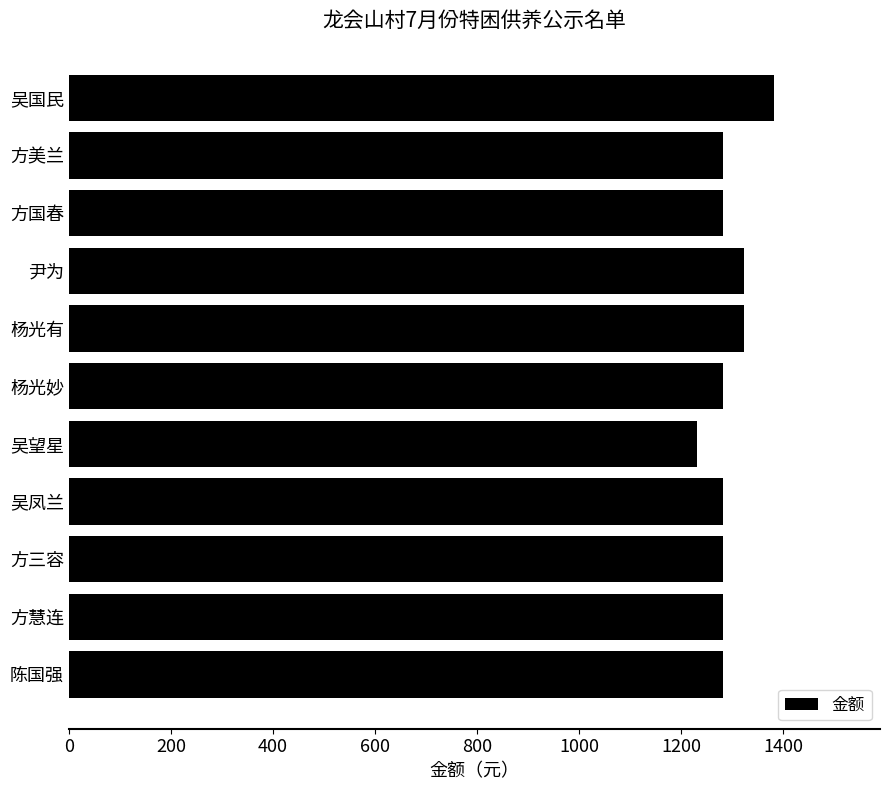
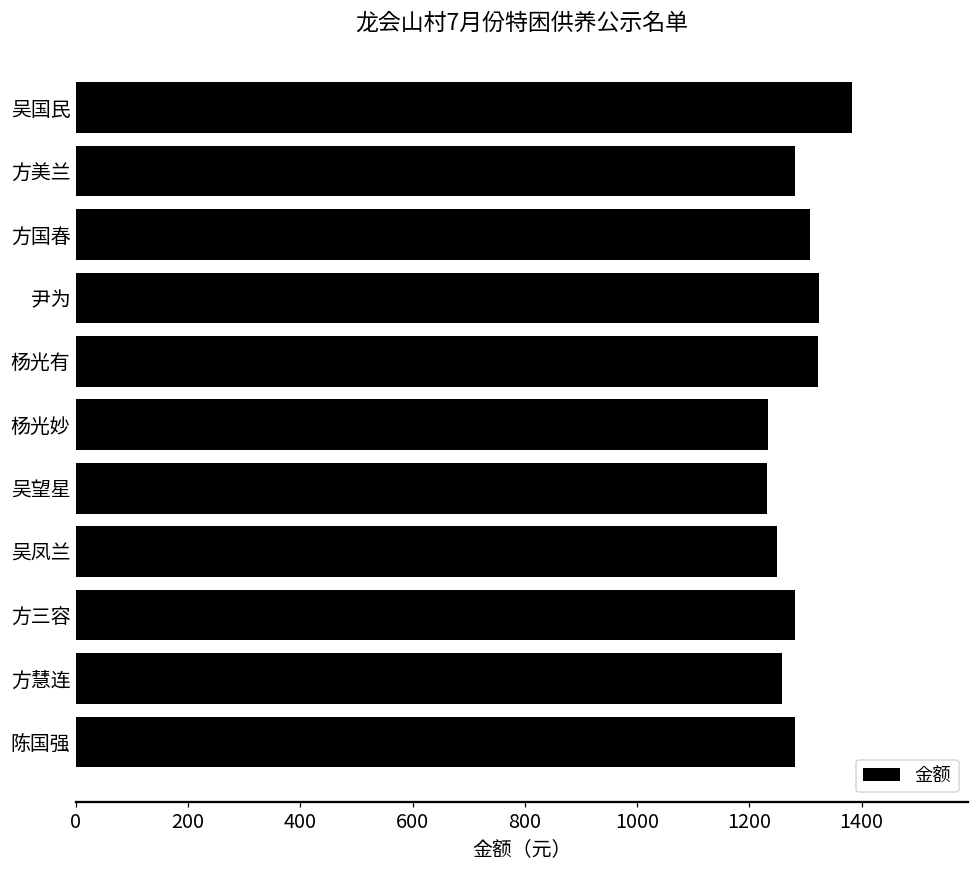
方国春: 1280 -> 1310
杨光妙: 1280 -> 1230
吴凤兰: 1280 -> 1250
方慧连: 1280 -> 1260
